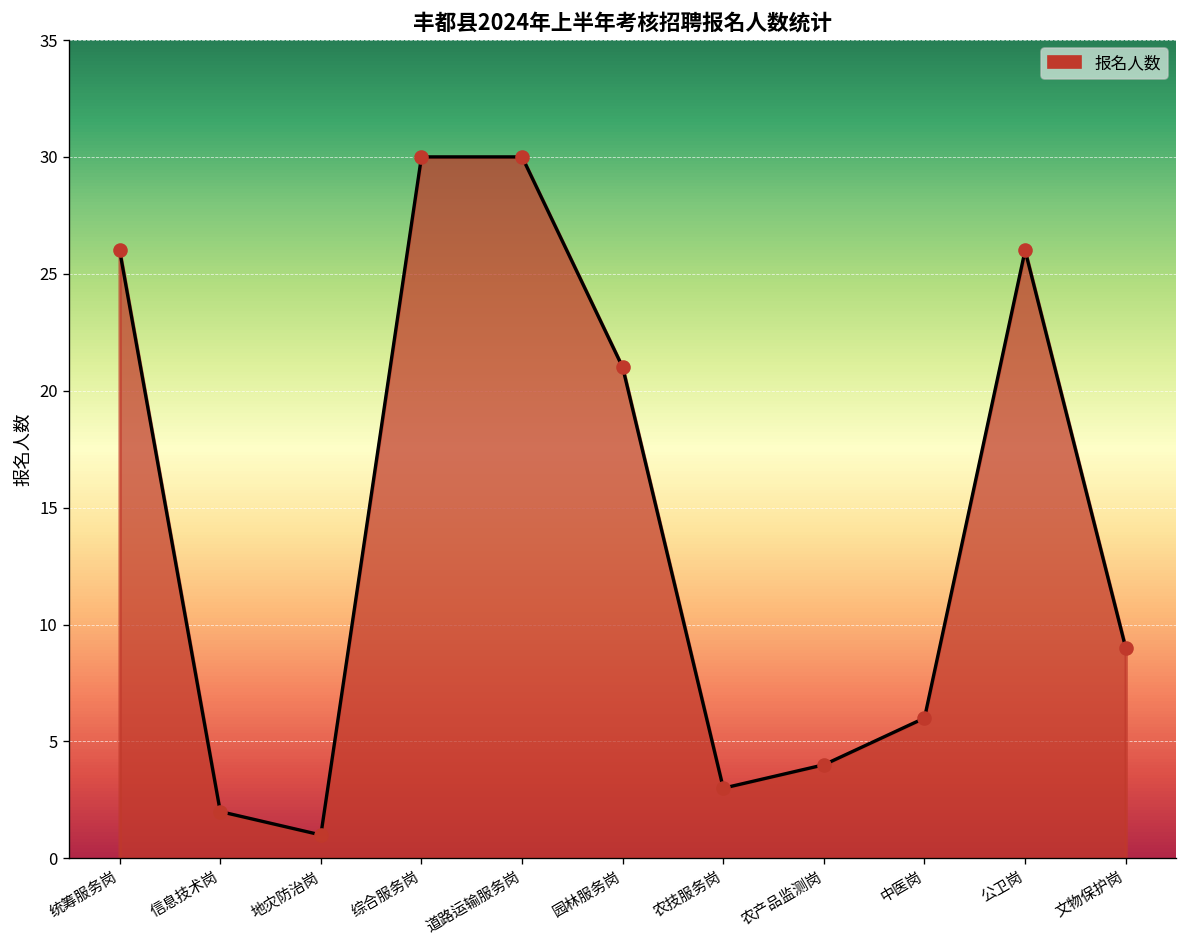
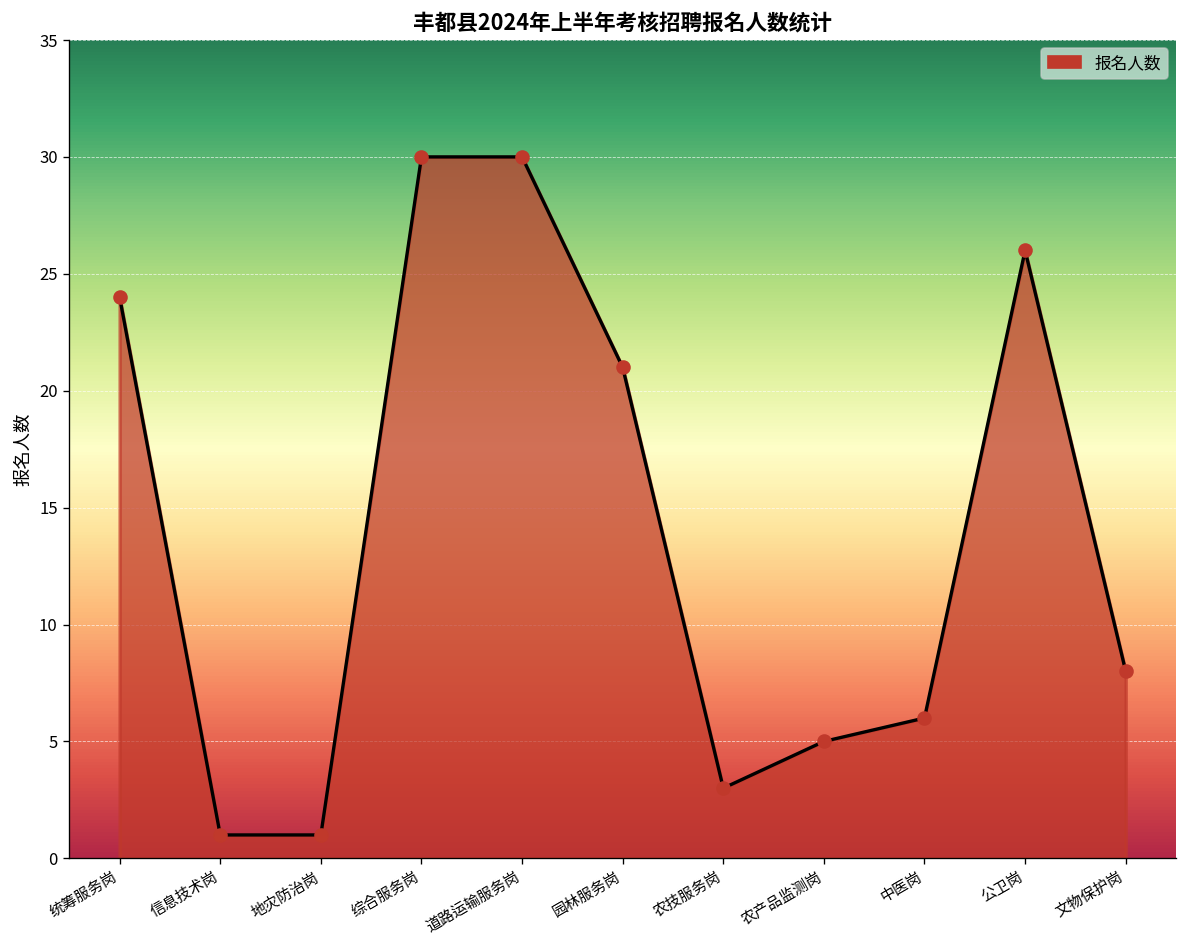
统筹服务岗: 26 -> 24
信息技术岗: 2 -> 1
农产品监测岗: 4 -> 5
文物保护岗: 9 -> 8
